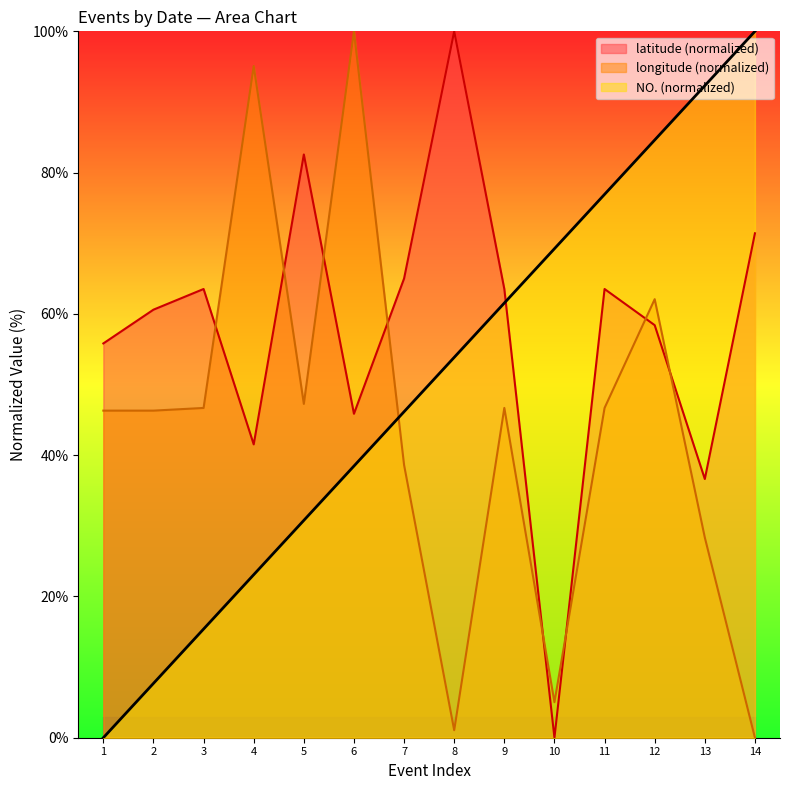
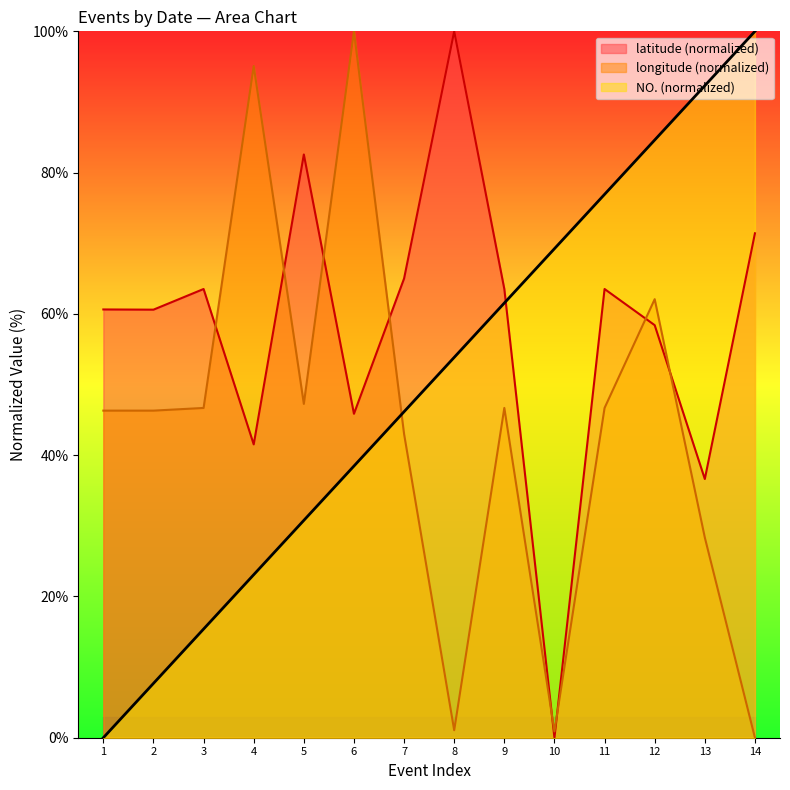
latitude (normalized), 1: 56% -> 61%
longitude (normalized), 7: 39% -> 43%
longitude (normalized), 10: 5% -> 1%
